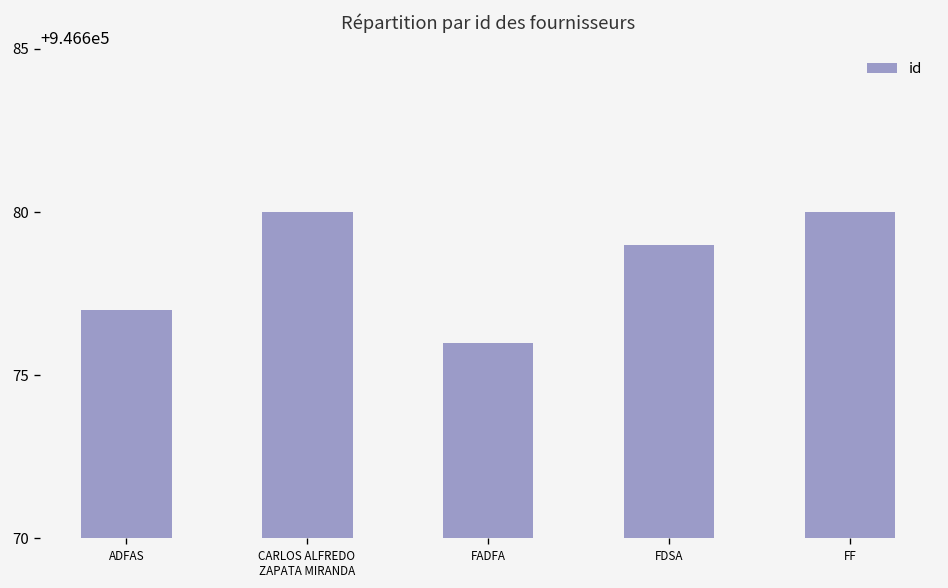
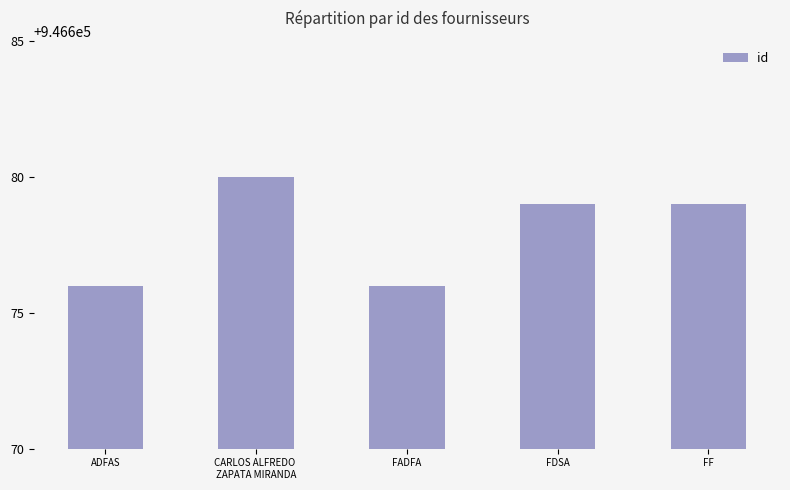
ADFAS: 946677 -> 946676
FF: 946680 -> 946679
